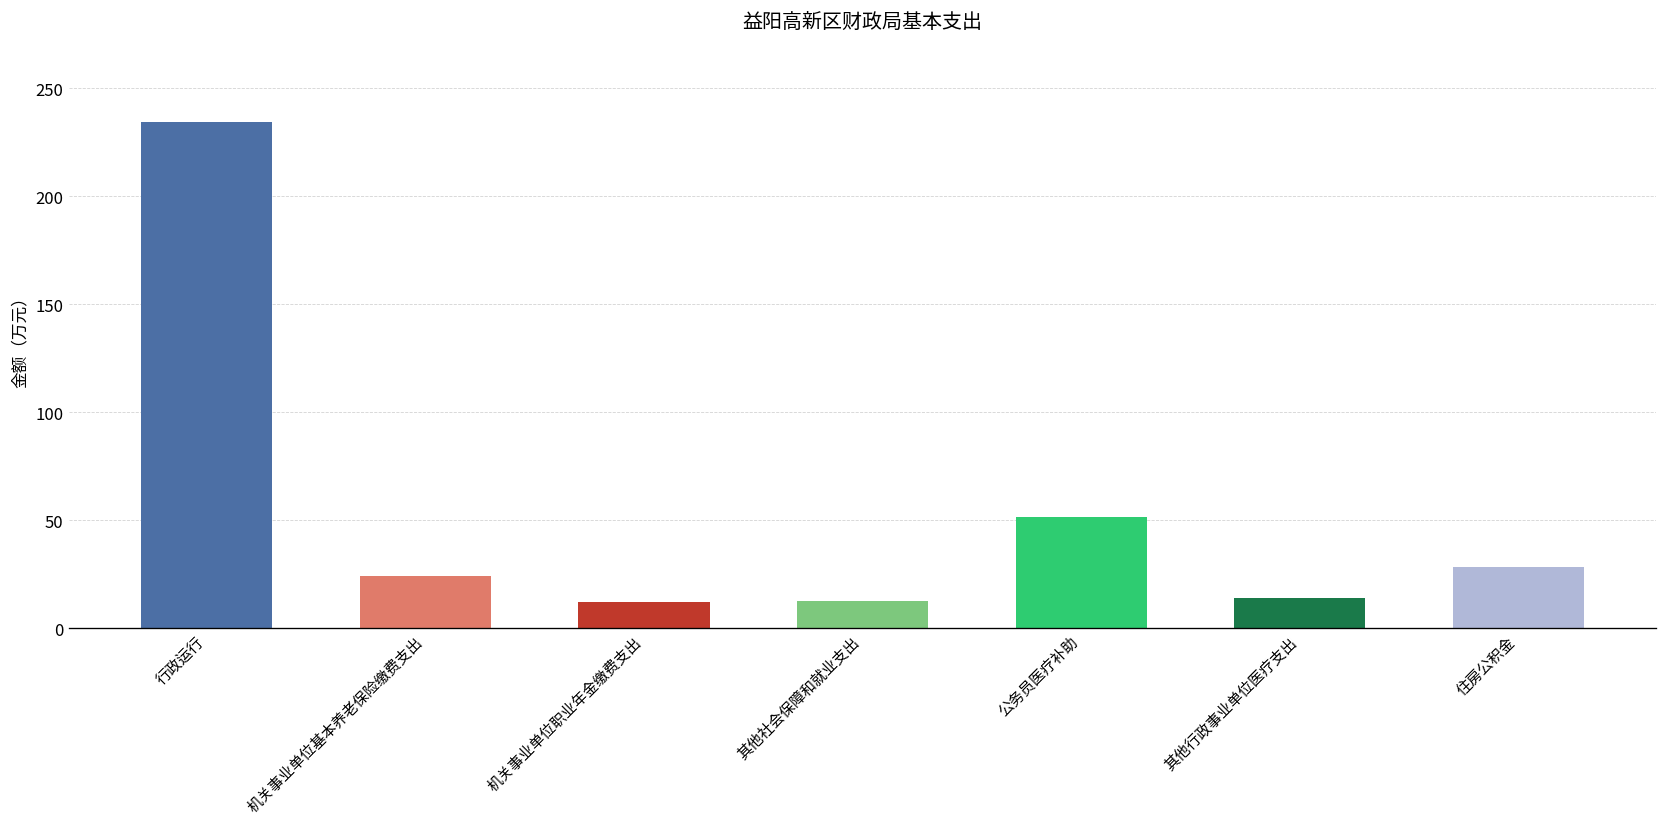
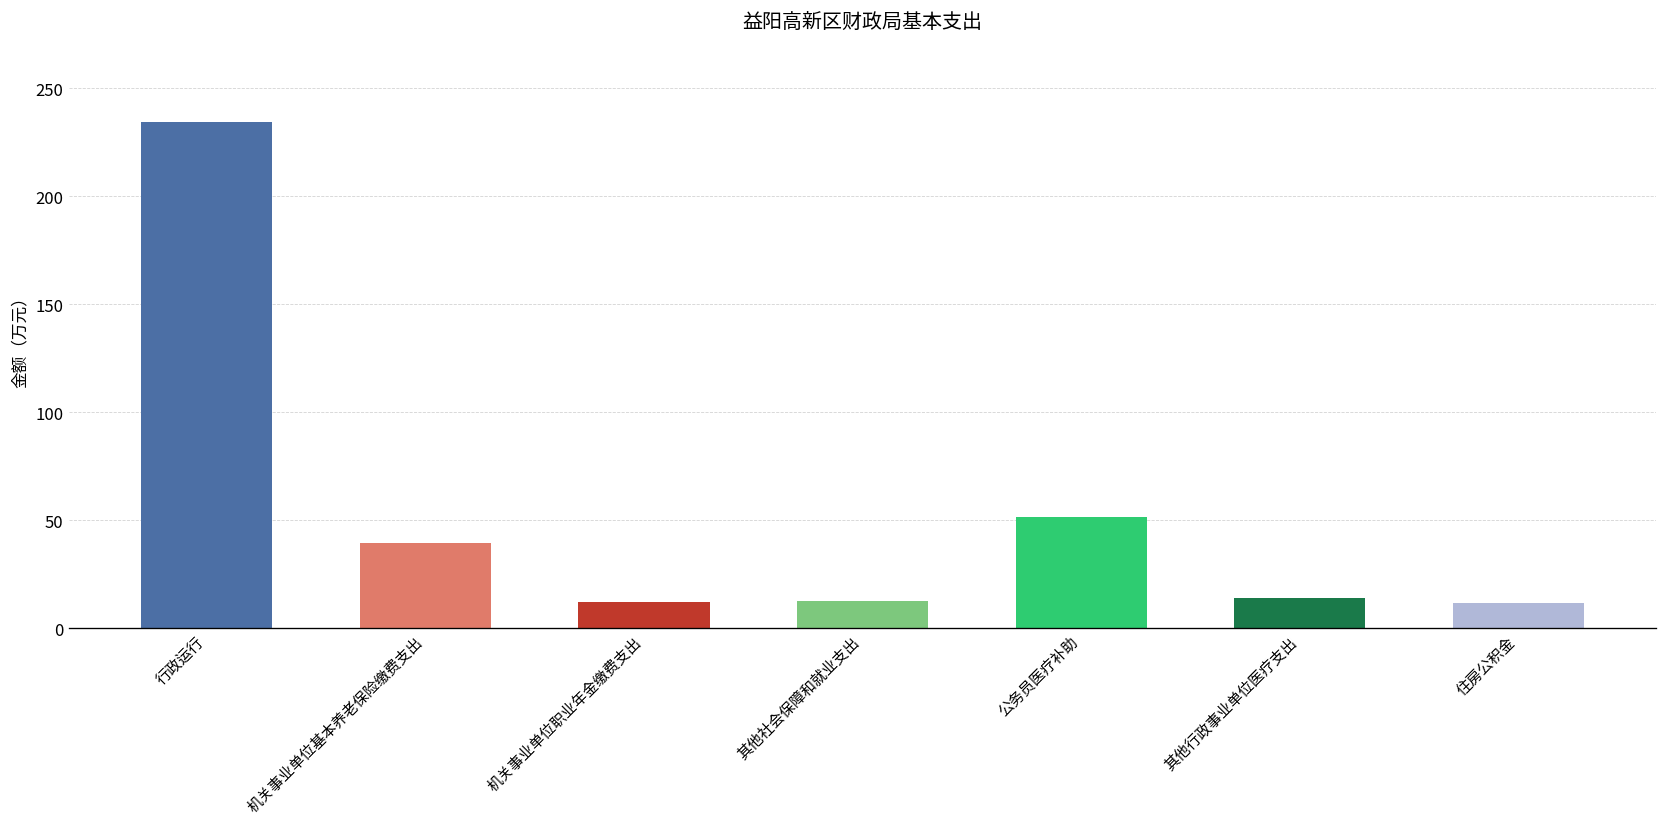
机关事业单位基本养老保险缴费支出: 24 -> 39
住房公积金: 28 -> 12
